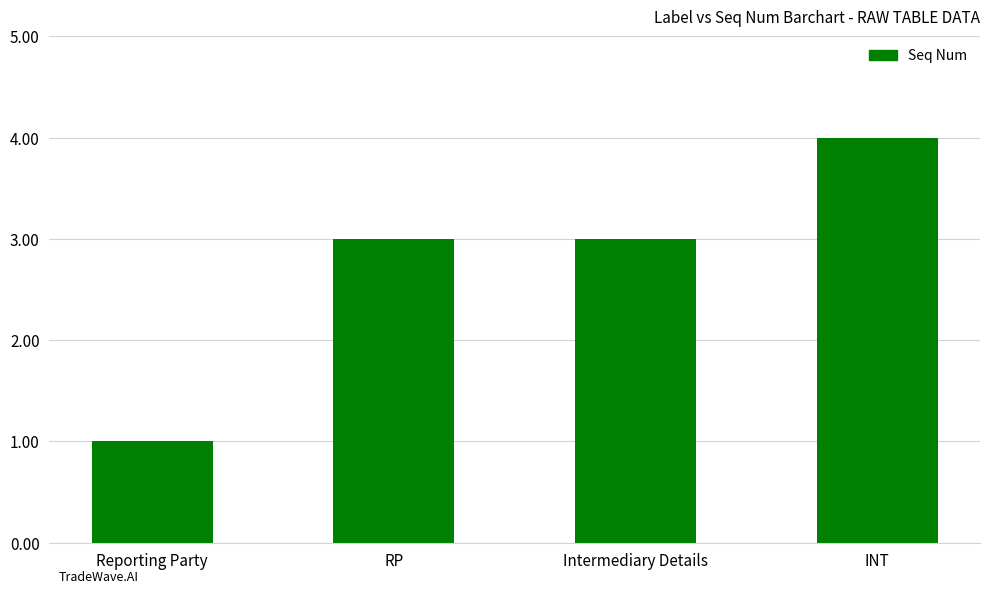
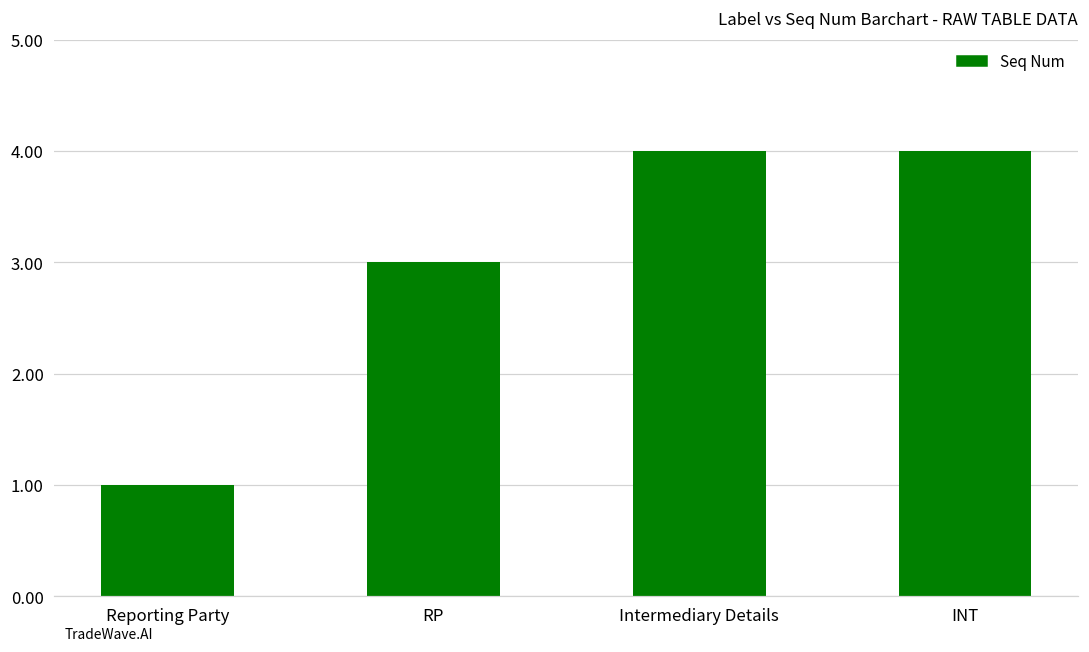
Intermediary Details: 3 -> 4
